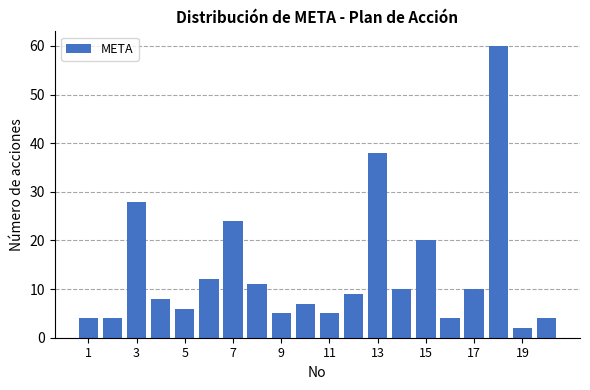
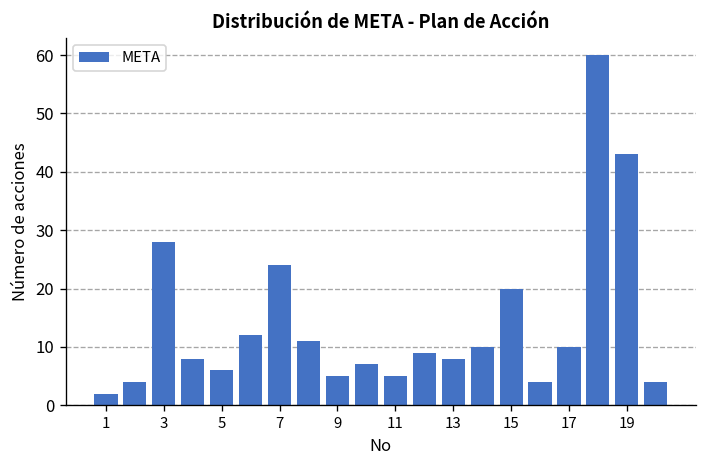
1: 4 -> 2
13: 38 -> 8
19: 2 -> 43
